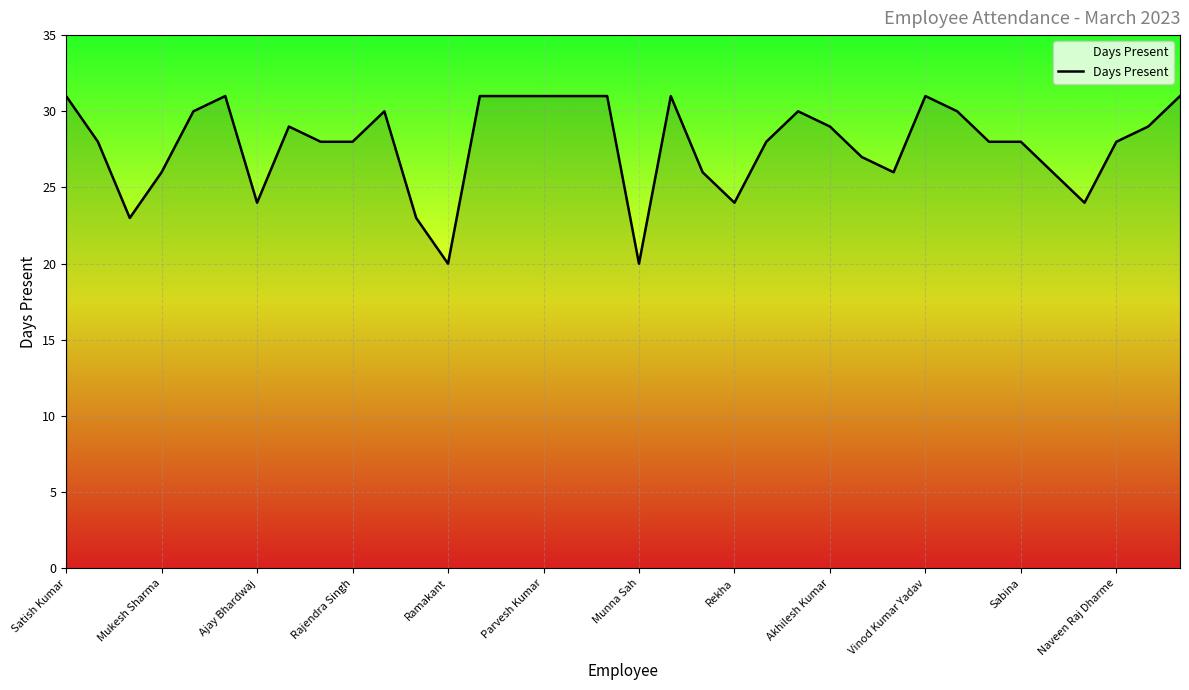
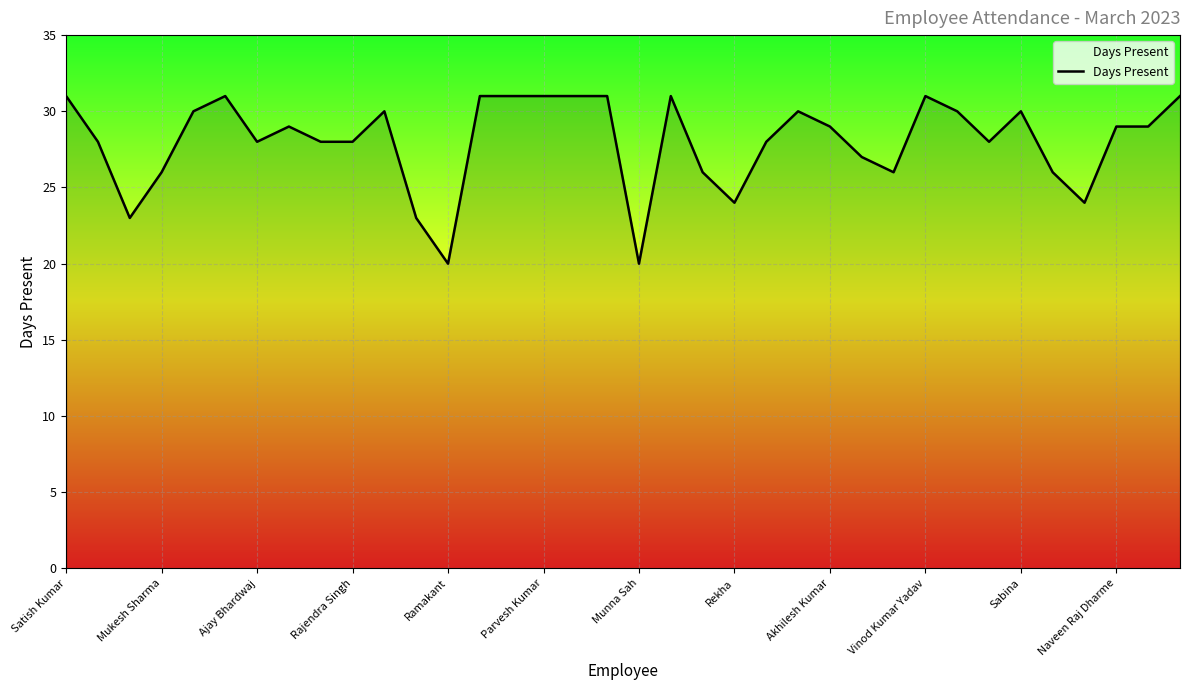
Ajay Bhardwaj: 24 -> 28
Sabina: 28 -> 30
Naveen Raj Dharme: 28 -> 29
